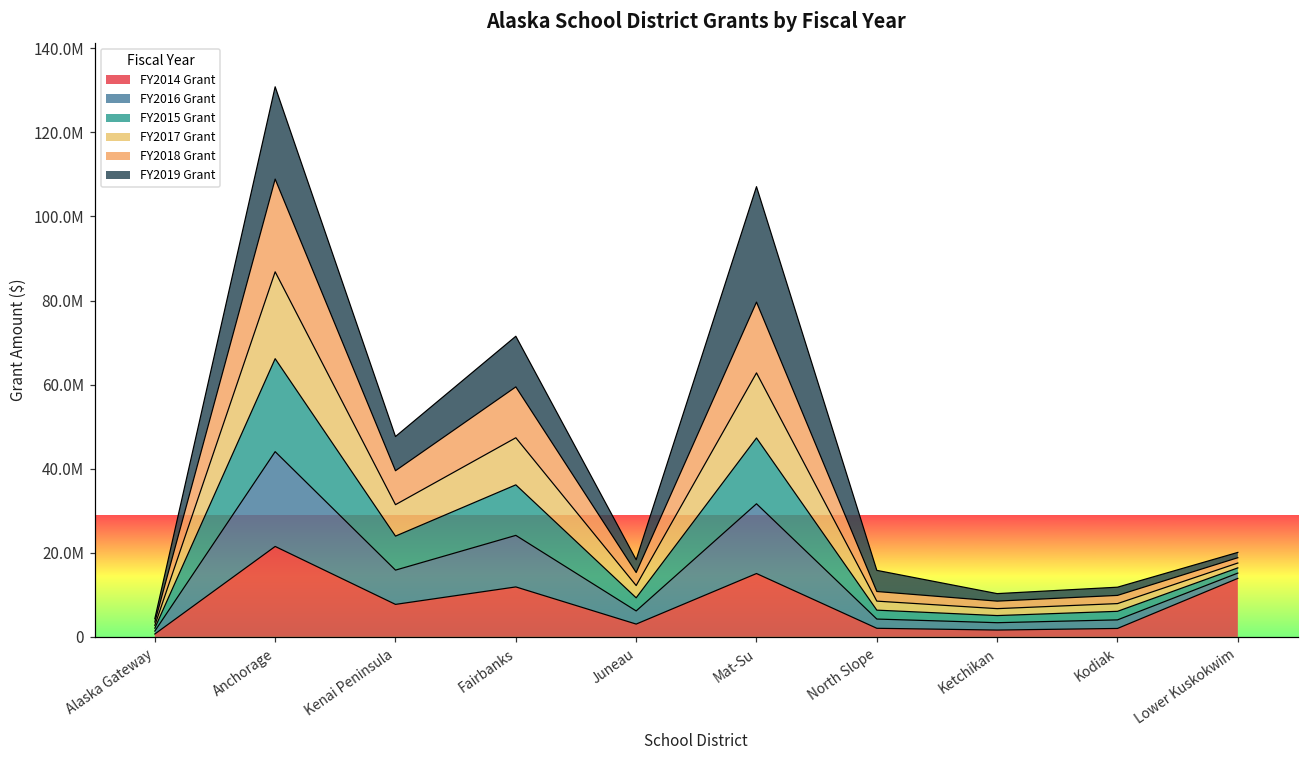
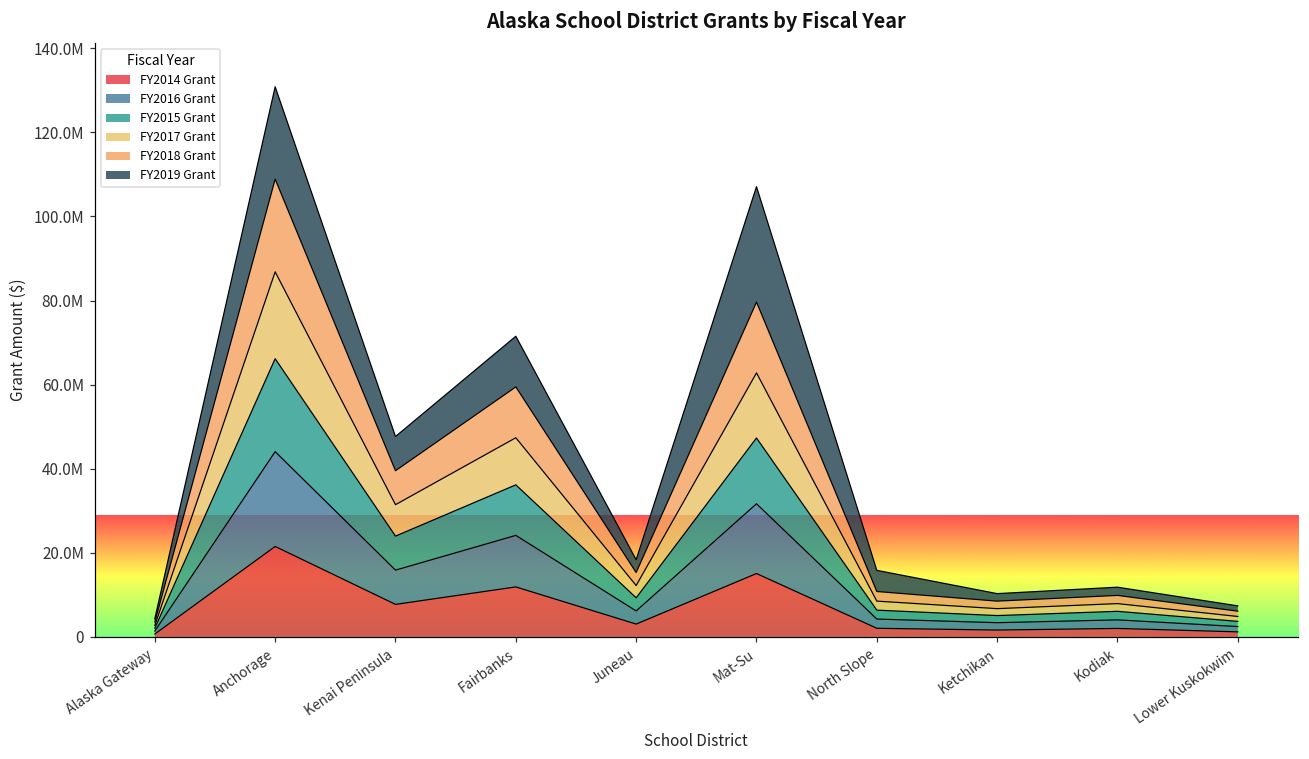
FY2014 Grant, Lower Kuskokwim: 14000000 -> 1000000
